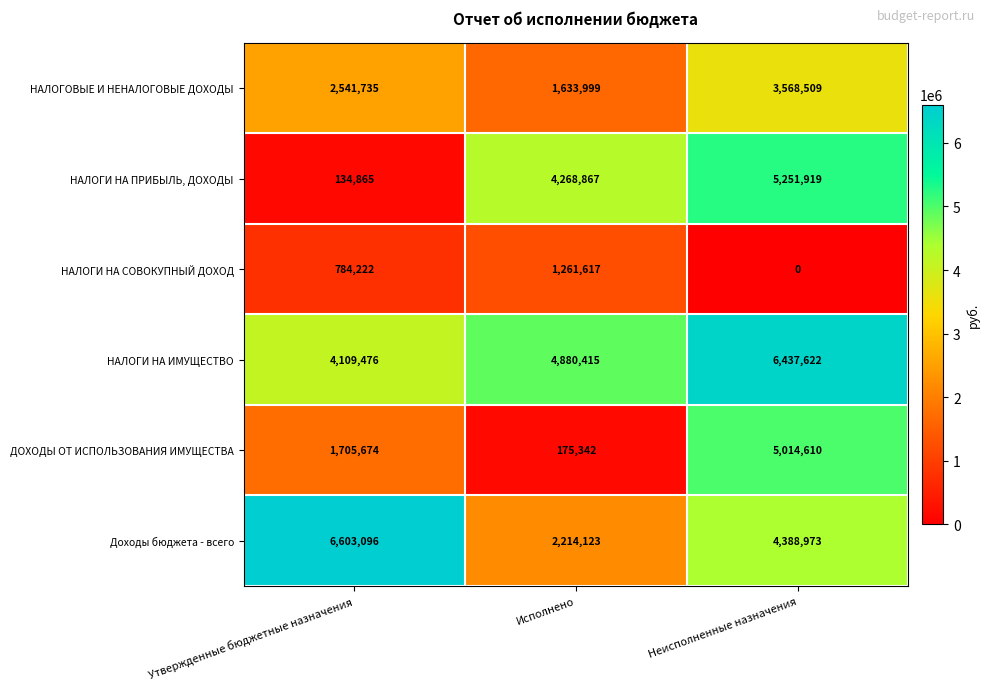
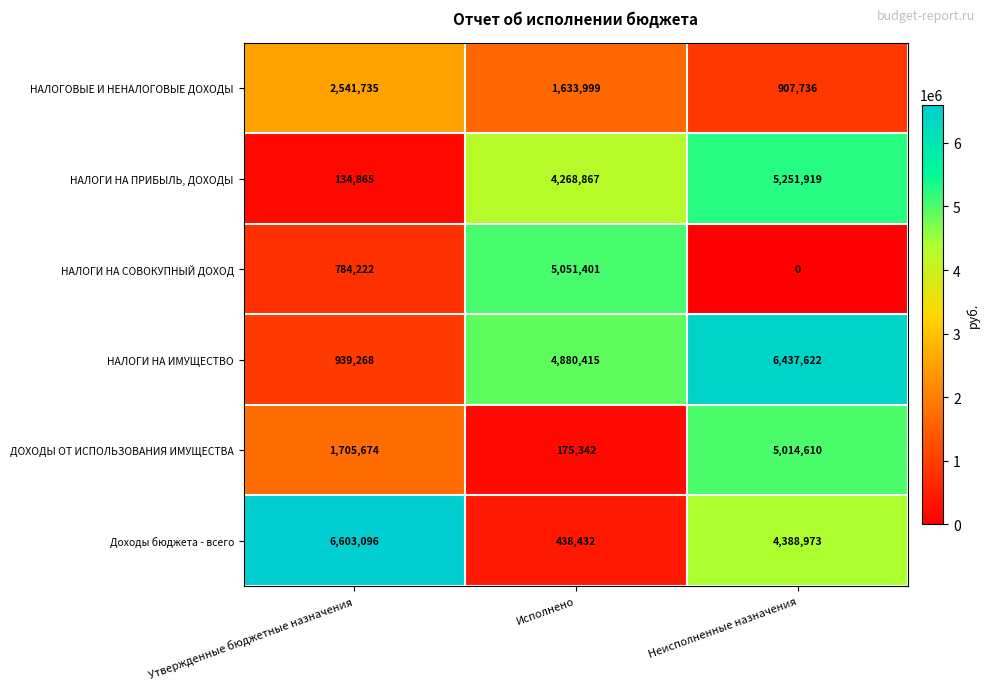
НАЛОГОВЫЕ И НЕНАЛОГОВЫЕ ДОХОДЫ, Неисполненные назначения: 3,568,509 -> 907,736
НАЛОГИ НА СОВОКУПНЫЙ ДОХОД, Исполнено: 1,261,617 -> 5,051,401
НАЛОГИ НА ИМУЩЕСТВО, Утвержденные бюджетные назначения: 4,109,476 -> 939,268
Доходы бюджета - всего, Исполнено: 2,214,123 -> 438,432
